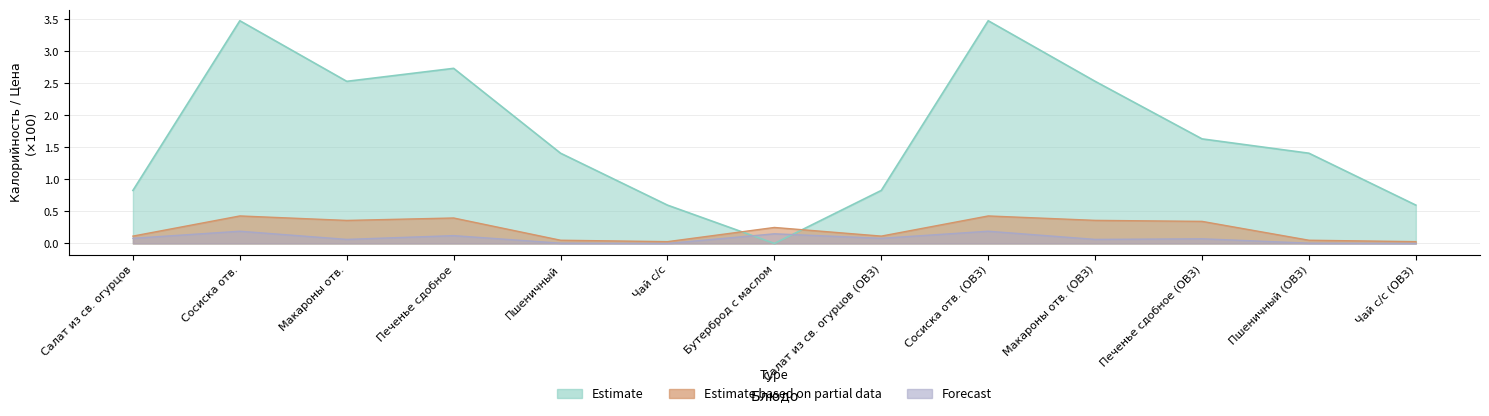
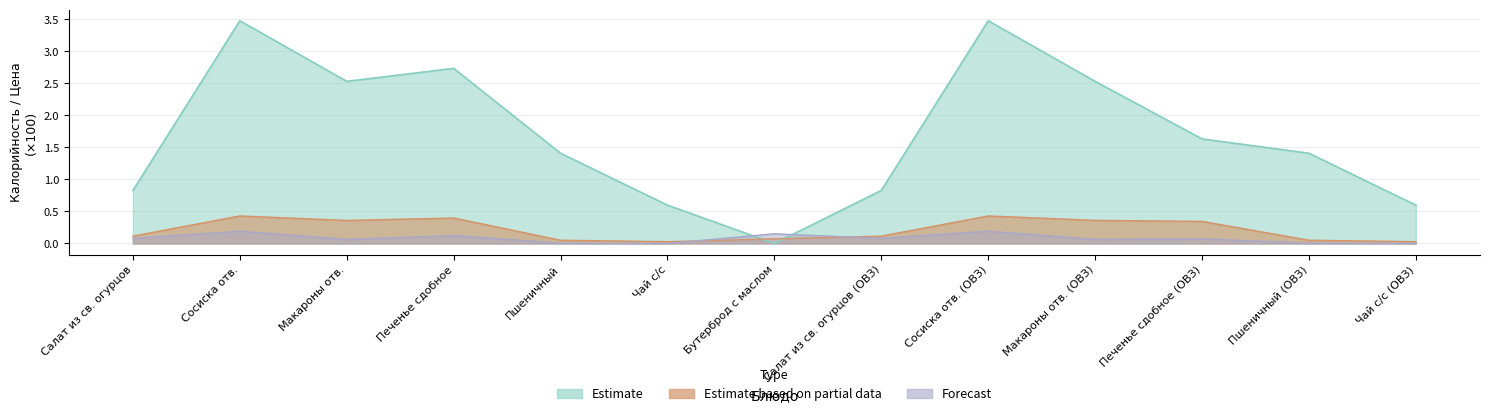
Estimate based on partial data, Бутерброд с маслом: 0.3 -> 0.1
